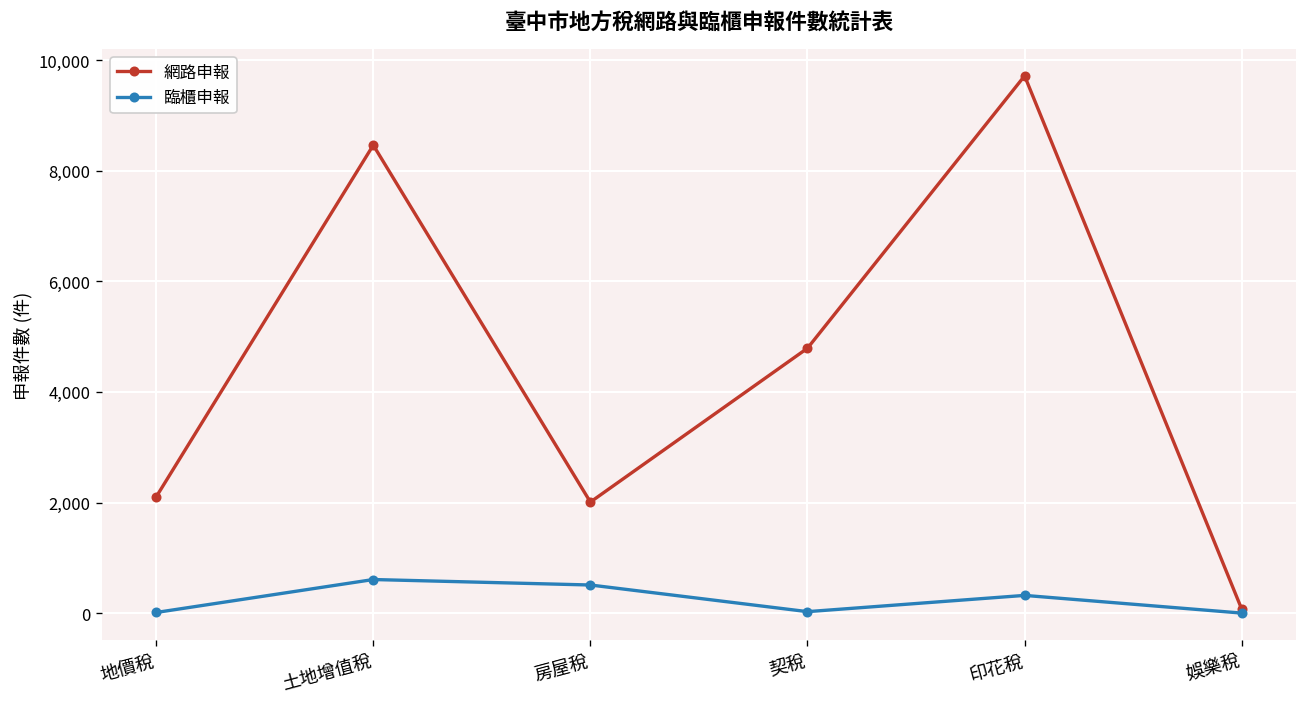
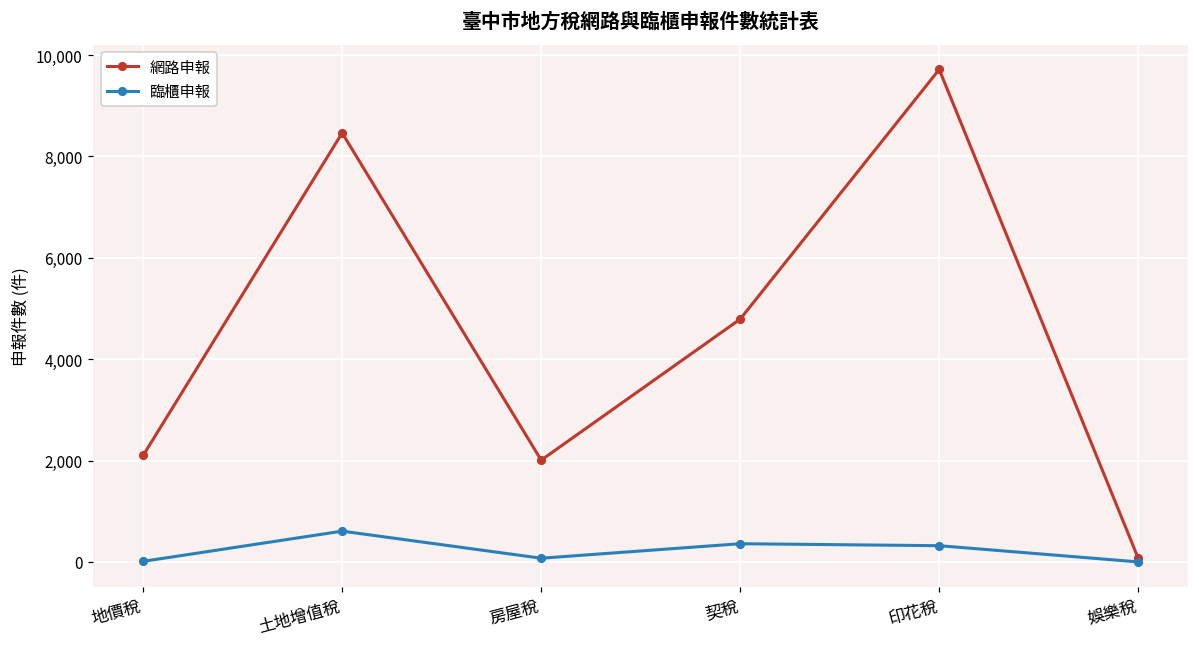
臨櫃申報, 房屋稅: 500 -> 100
臨櫃申報, 契稅: 0 -> 400
